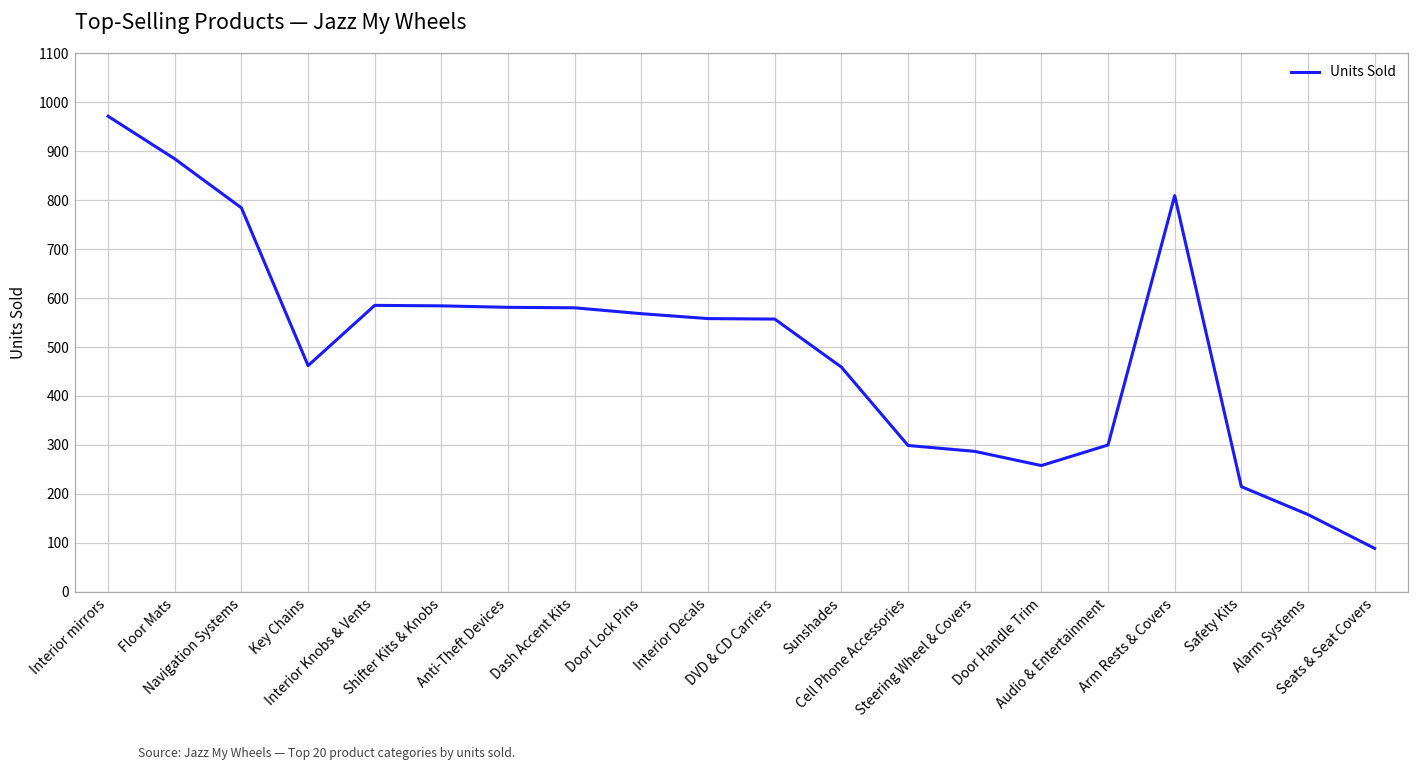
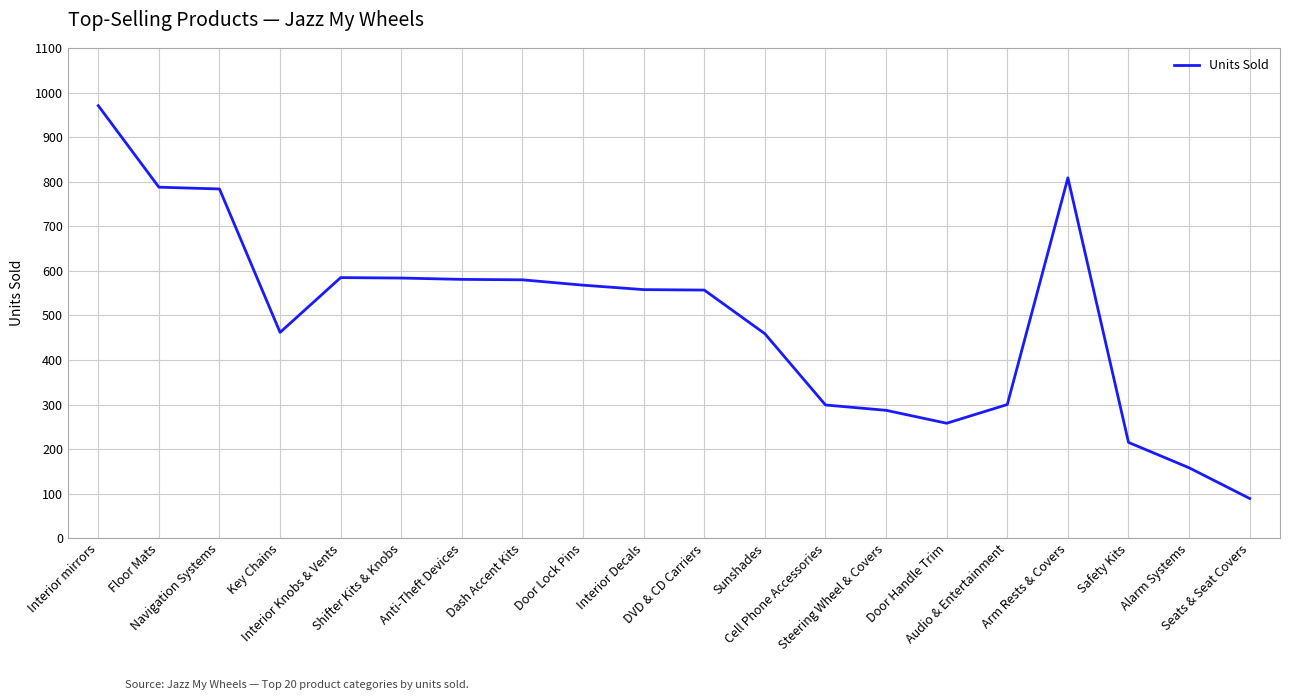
Floor Mats: 880 -> 790
